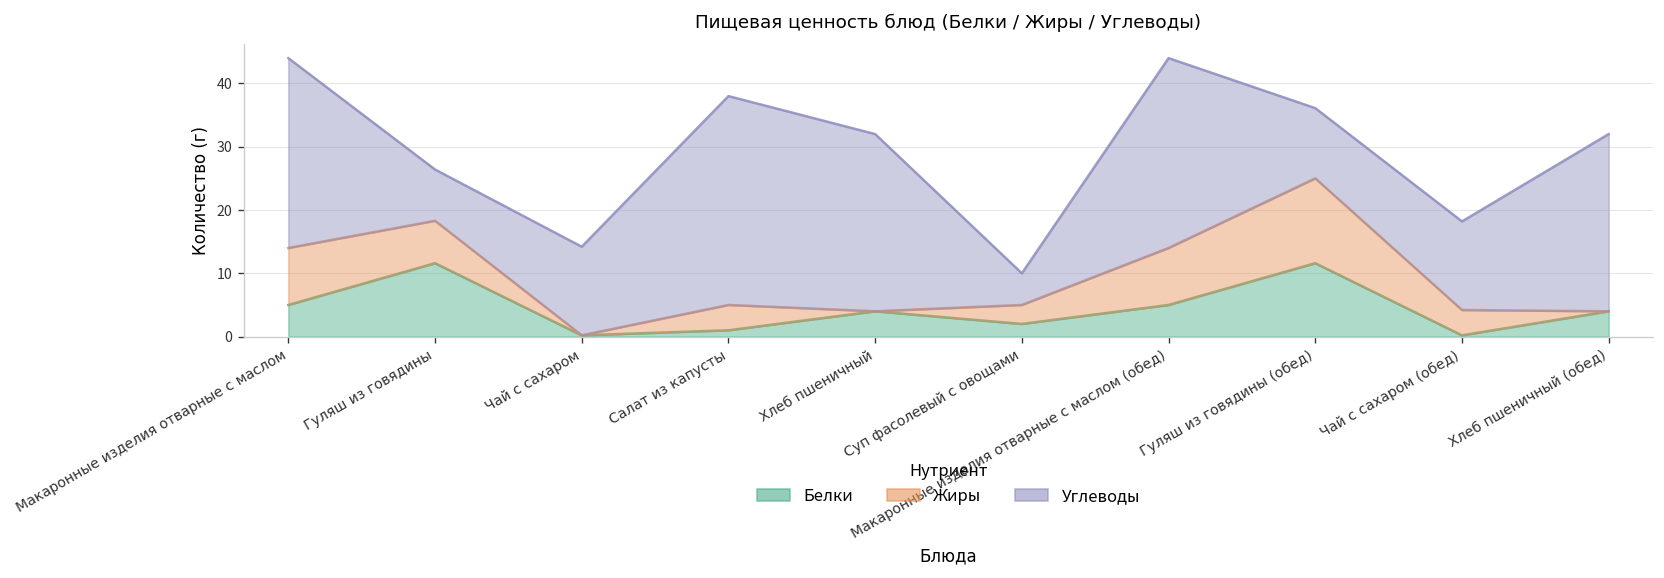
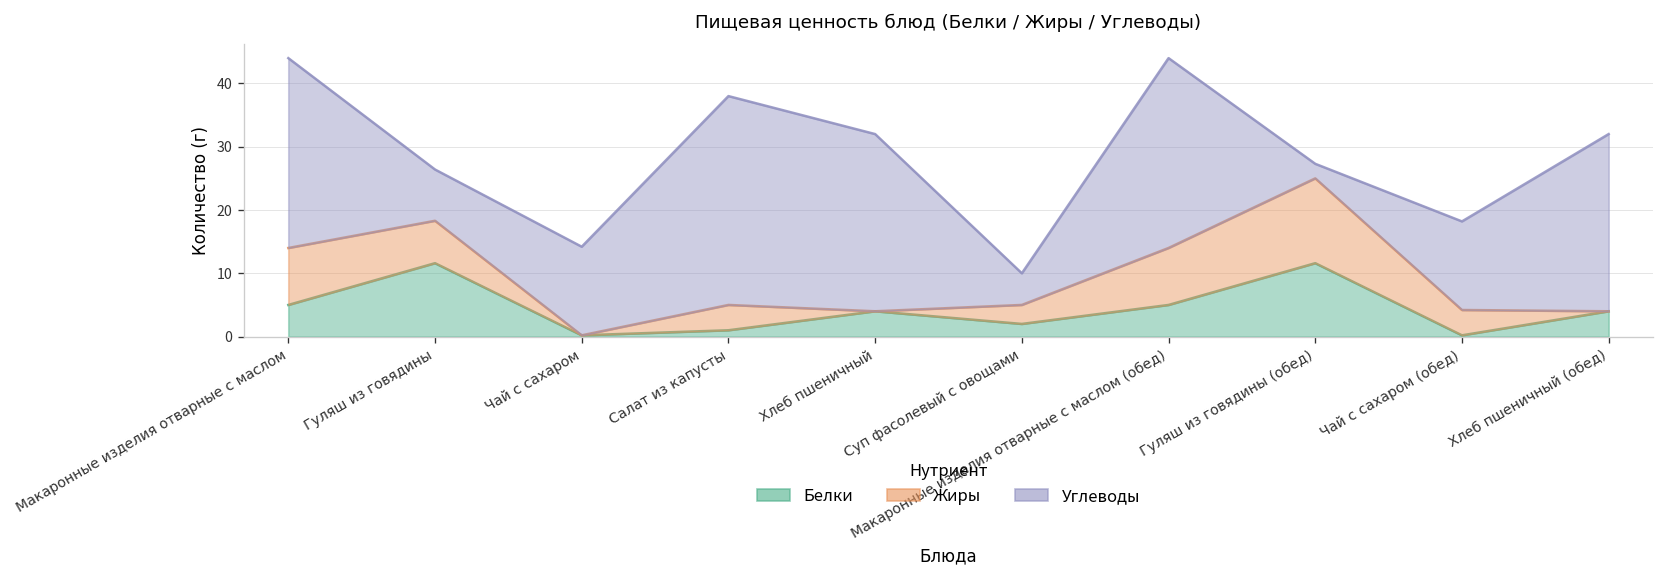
Углеводы, Гуляш из говядины (обед): 11 -> 2
